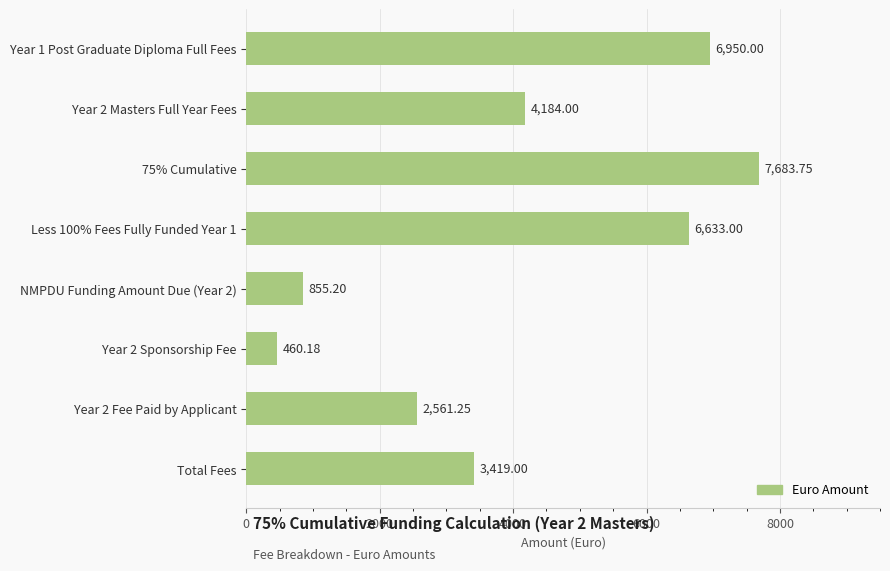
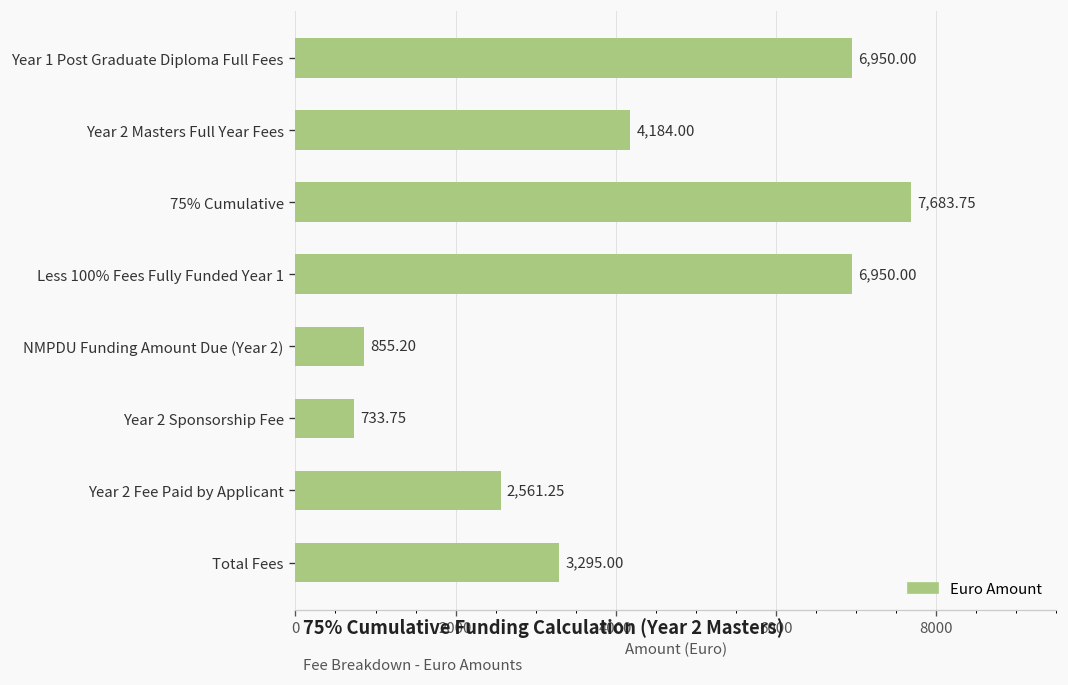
Less 100% Fees Fully Funded Year 1: 6,633.00 -> 6,950.00
Year 2 Sponsorship Fee: 460.18 -> 733.75
Total Fees: 3,419.00 -> 3,295.00
